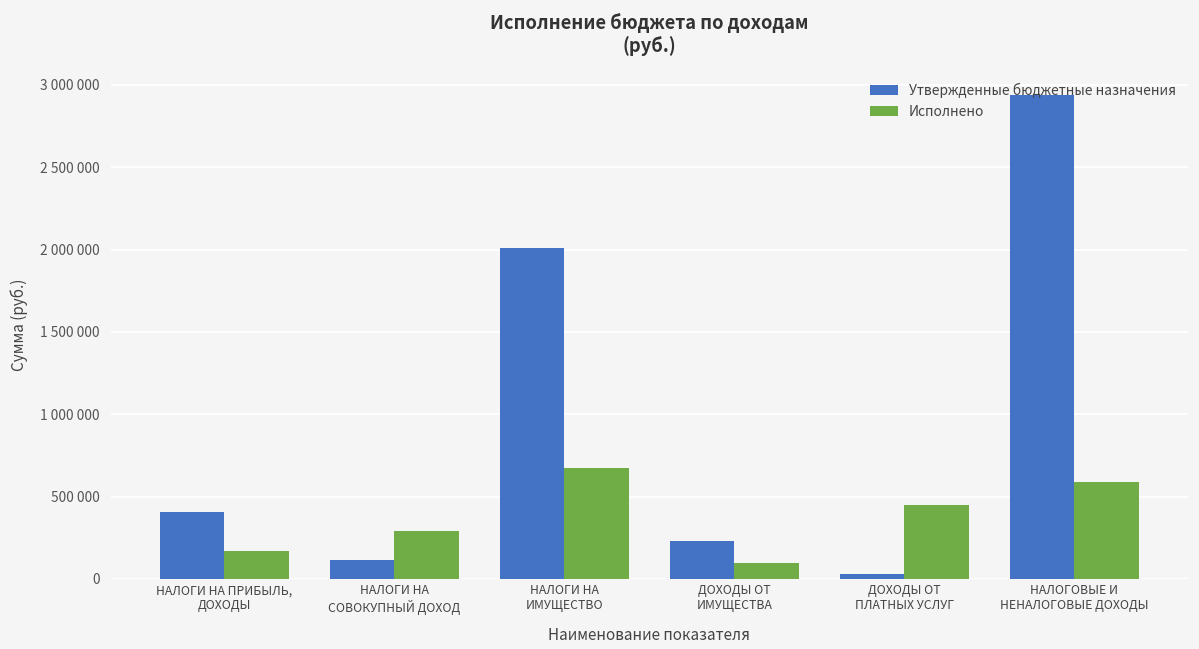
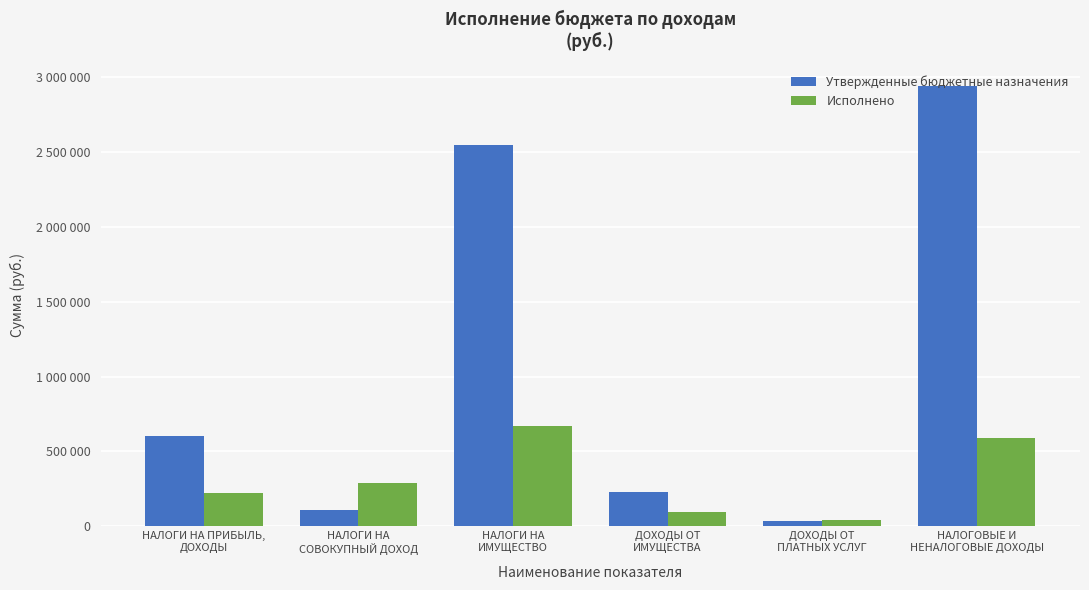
Утвержденные бюджетные назначения, НАЛОГИ НА ПРИБЫЛЬ, ДОХОДЫ: 400000 -> 600000
Исполнено, НАЛОГИ НА ПРИБЫЛЬ, ДОХОДЫ: 170000 -> 220000
Утвержденные бюджетные назначения, НАЛОГИ НА ИМУЩЕСТВО: 2010000 -> 2550000
Исполнено, ДОХОДЫ ОТ ПЛАТНЫХ УСЛУГ: 450000 -> 40000
